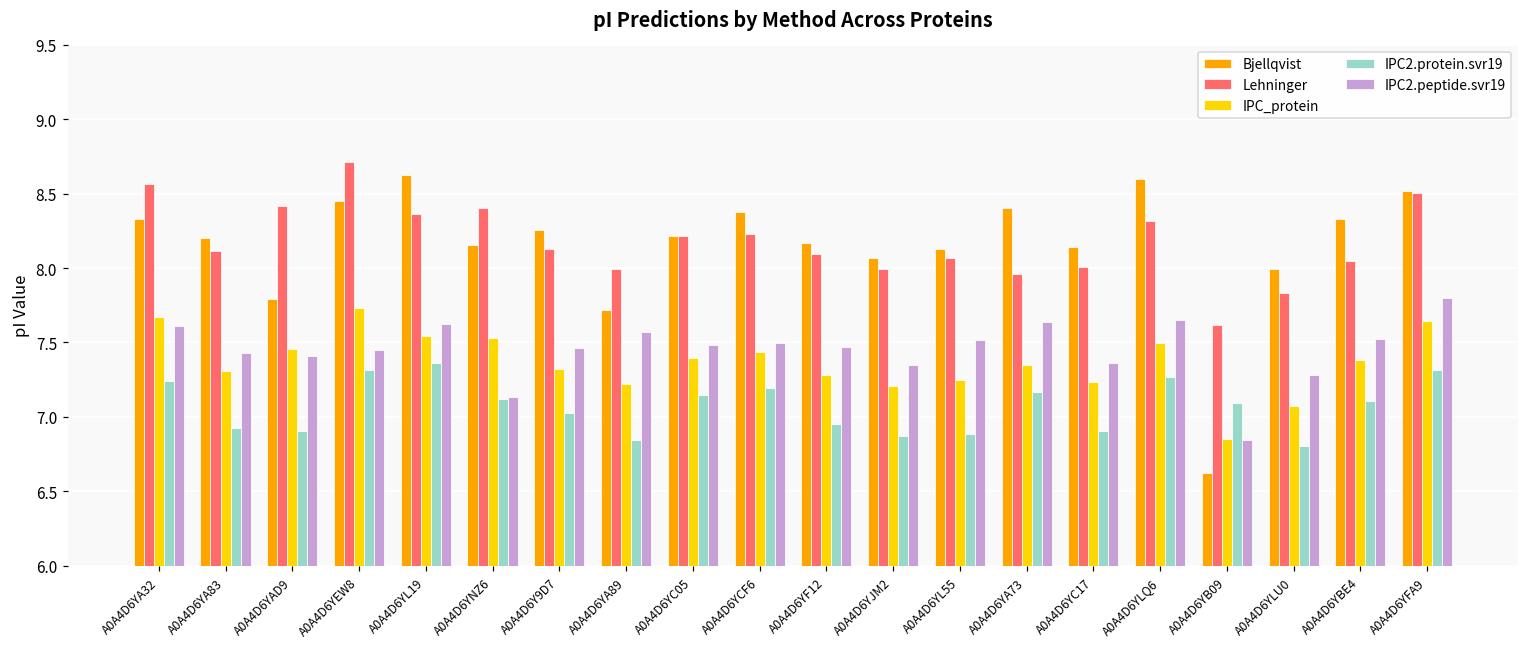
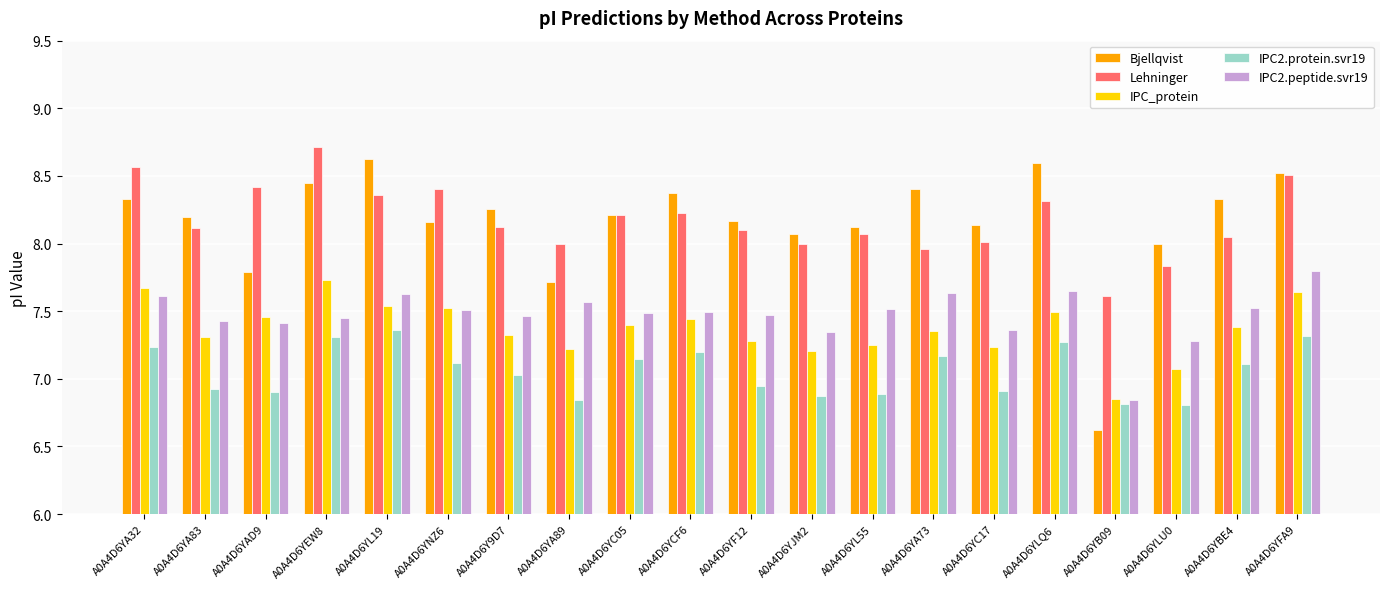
IPC2.peptide.svr19, A0A4D6YNZ6: 7.13 -> 7.51
IPC2.protein.svr19, A0A4D6YB09: 7.09 -> 6.81
